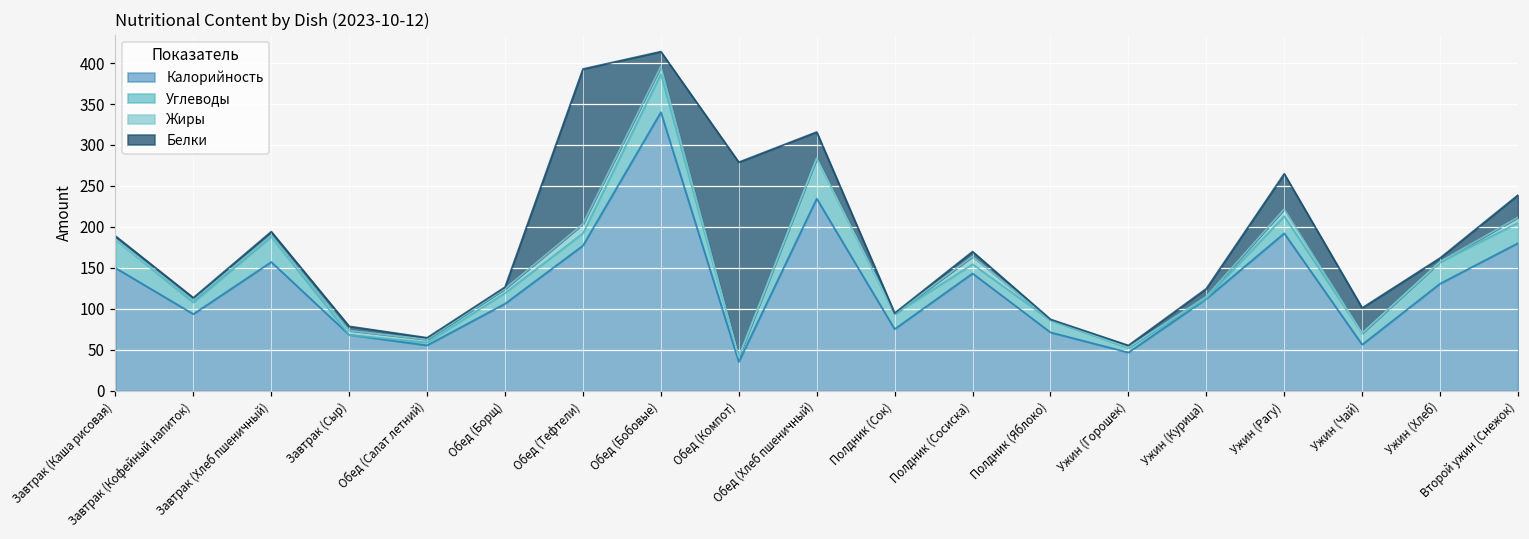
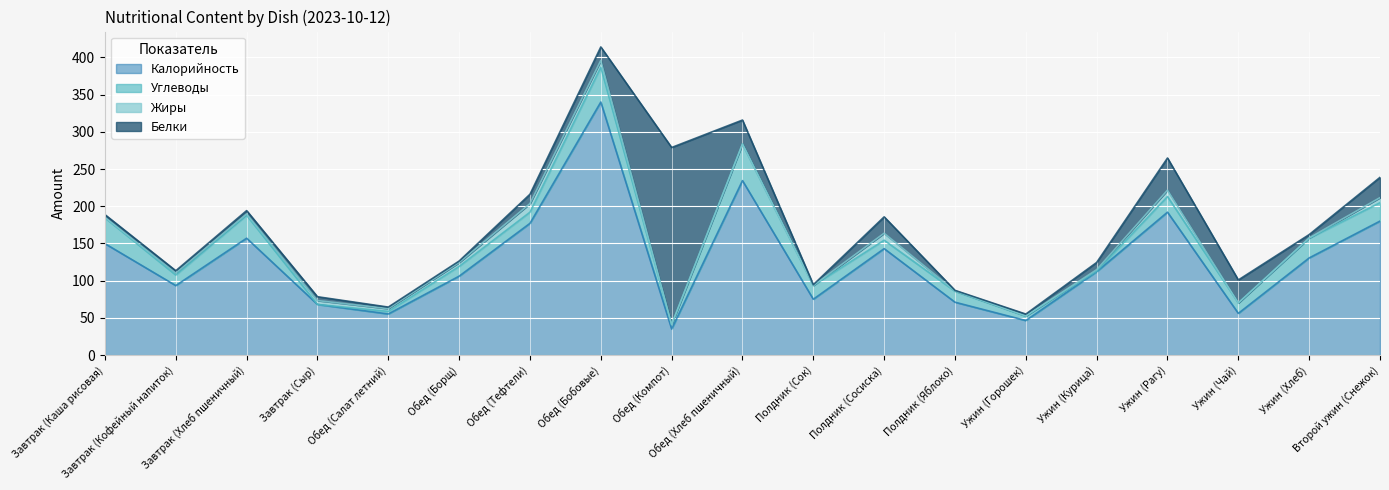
Белки, Обед (Тефтели): 190 -> 10
Белки, Полдник (Сосиска): 10 -> 20
